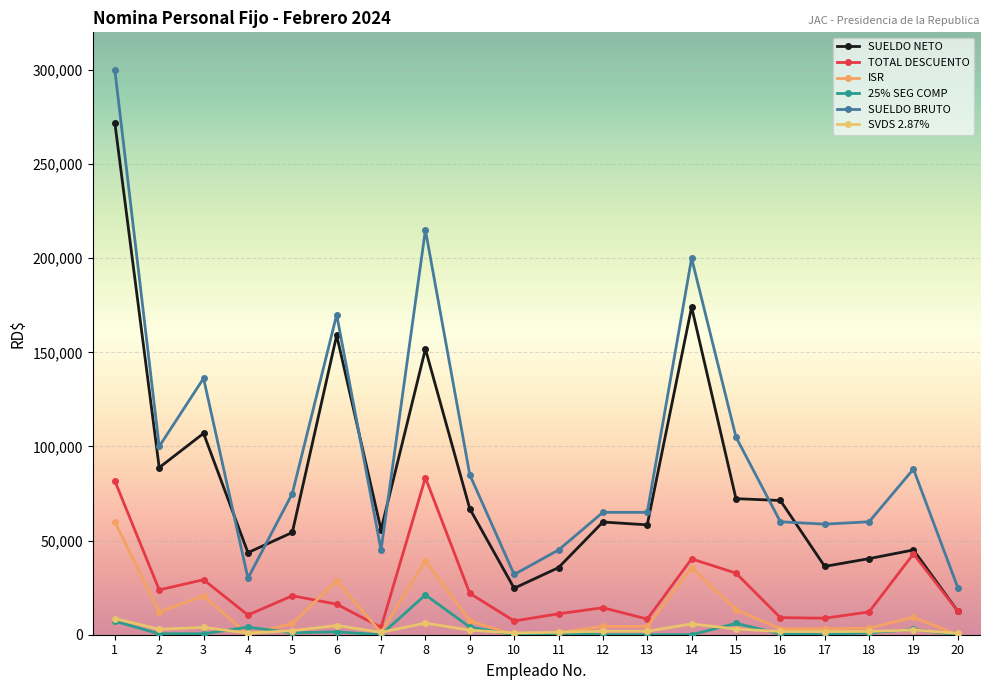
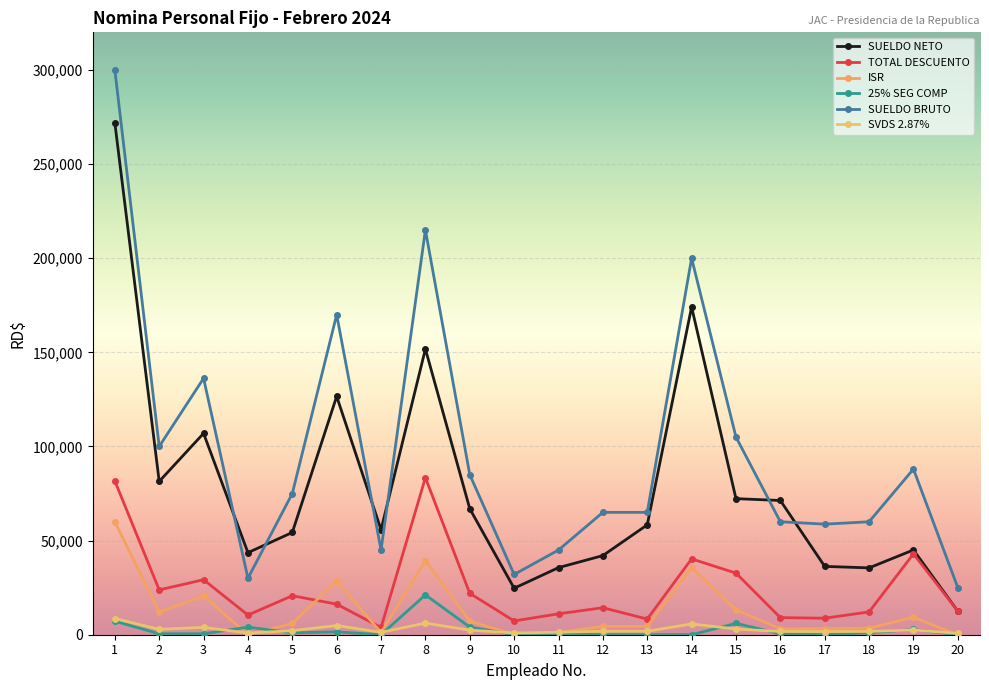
SUELDO NETO, 2: 89,000 -> 81,000
SUELDO NETO, 6: 159,000 -> 127,000
SUELDO NETO, 12: 60,000 -> 42,000
SUELDO NETO, 18: 40,000 -> 36,000
